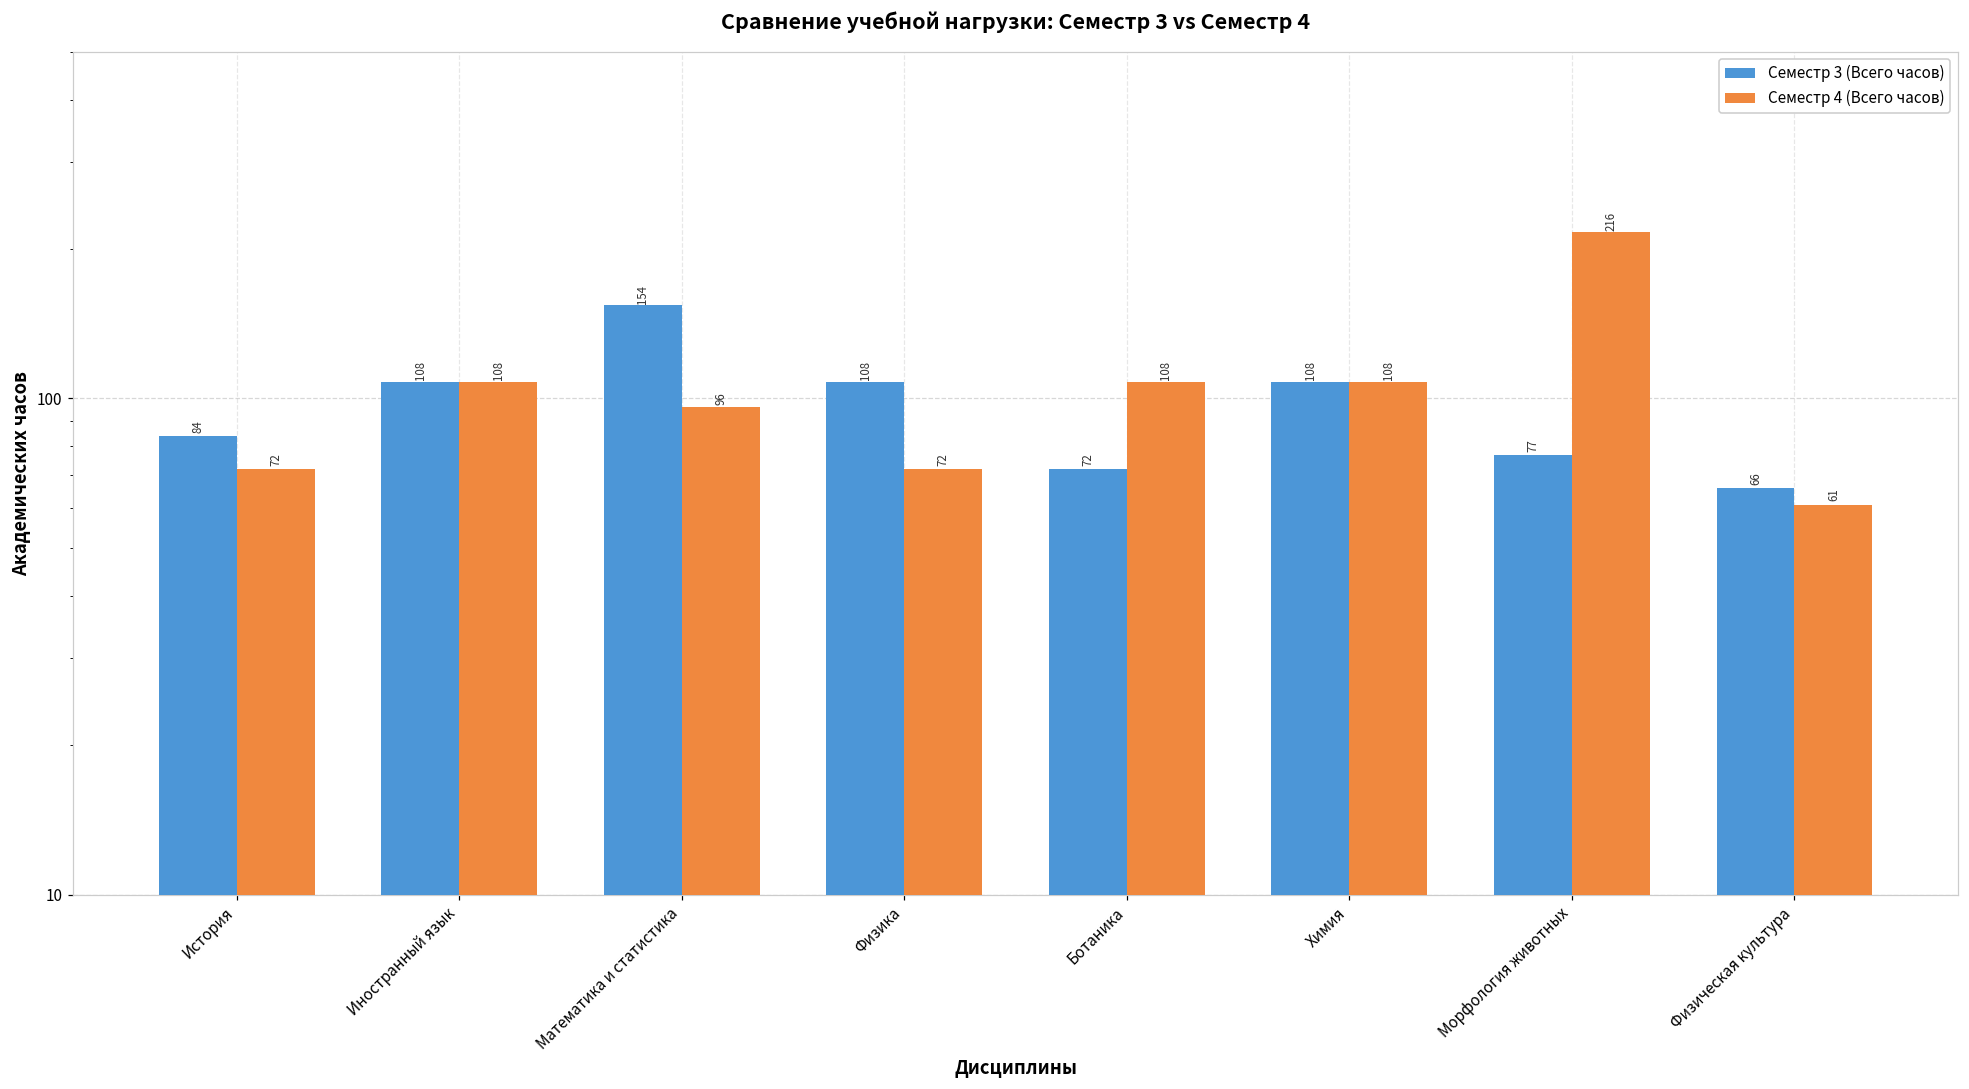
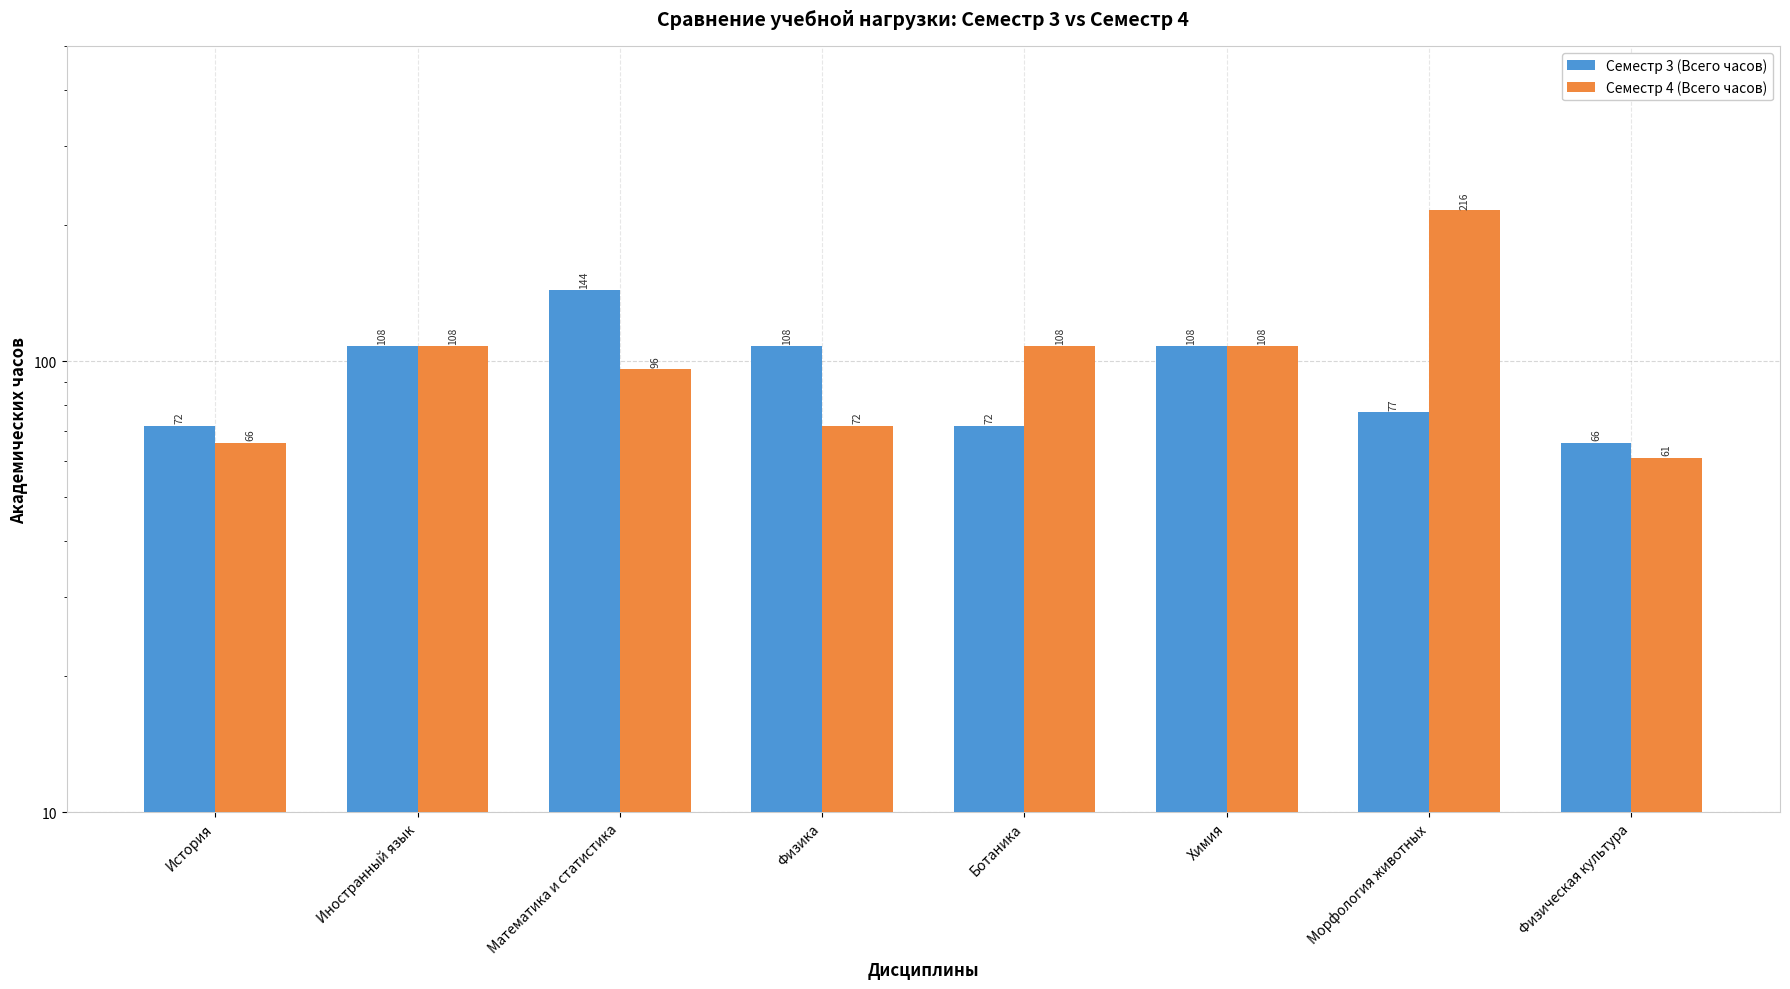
Семестр 3 (Всего часов), История: 84 -> 72
Семестр 4 (Всего часов), История: 72 -> 66
Семестр 3 (Всего часов), Математика и статистика: 154 -> 144
